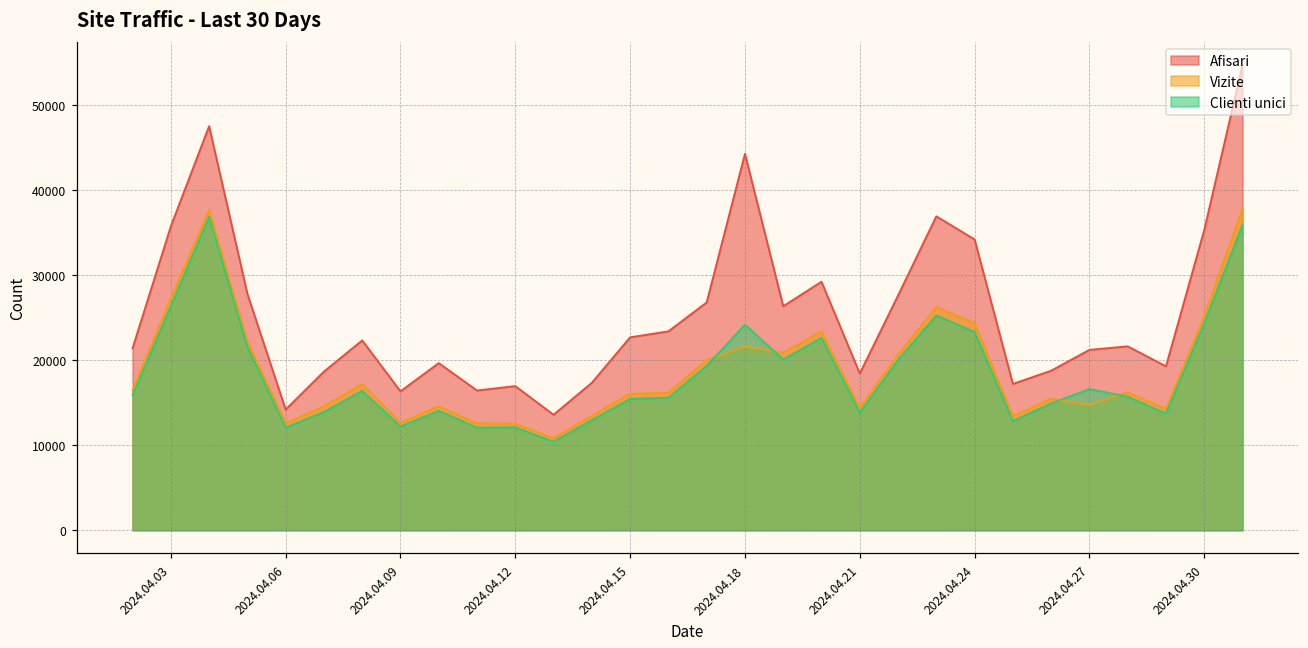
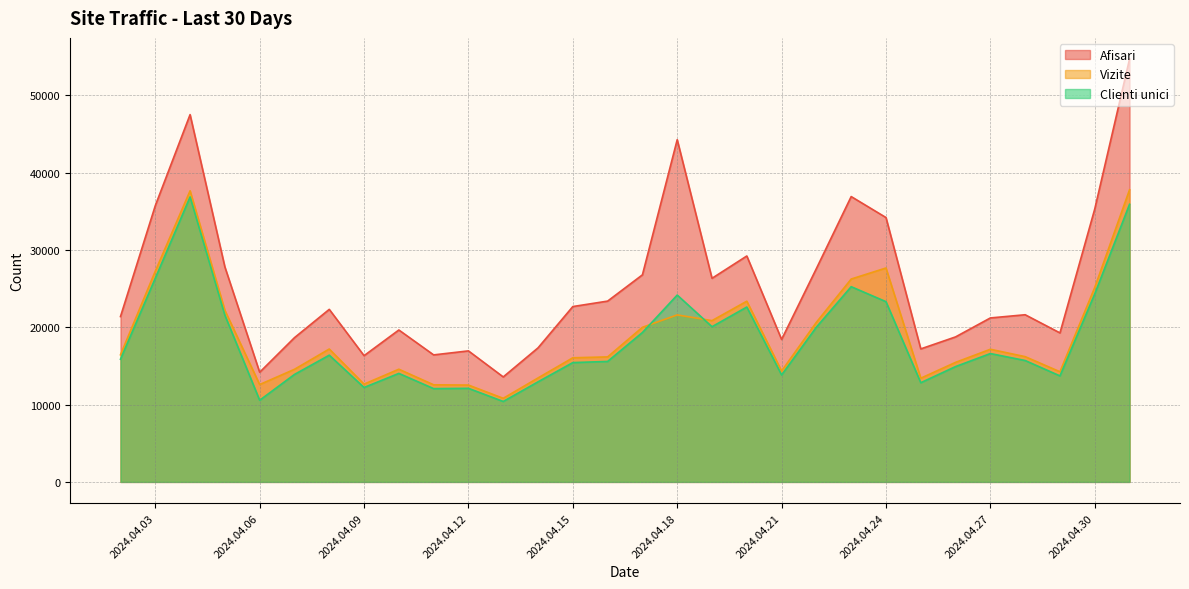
Clienti unici, 2024.04.06: 12000 -> 11000
Vizite, 2024.04.24: 24000 -> 28000
Vizite, 2024.04.27: 15000 -> 17000
